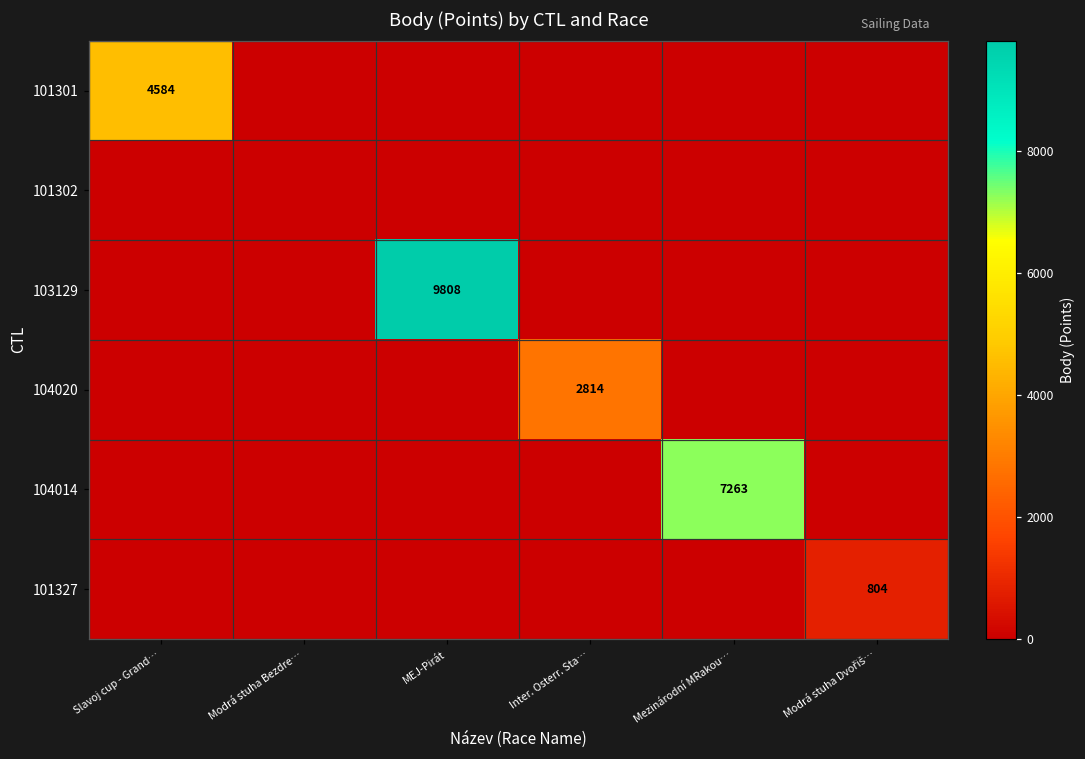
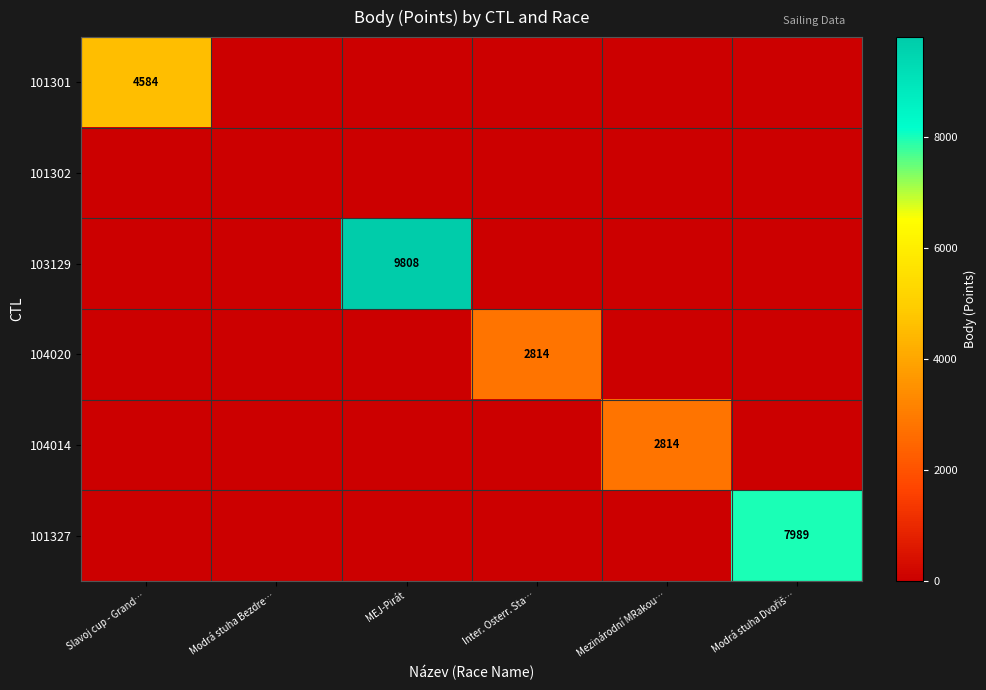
104014, Mezinárodní MRakou…: 7263 -> 2814
101327, Modrá stuha Dvořiš…: 804 -> 7989
